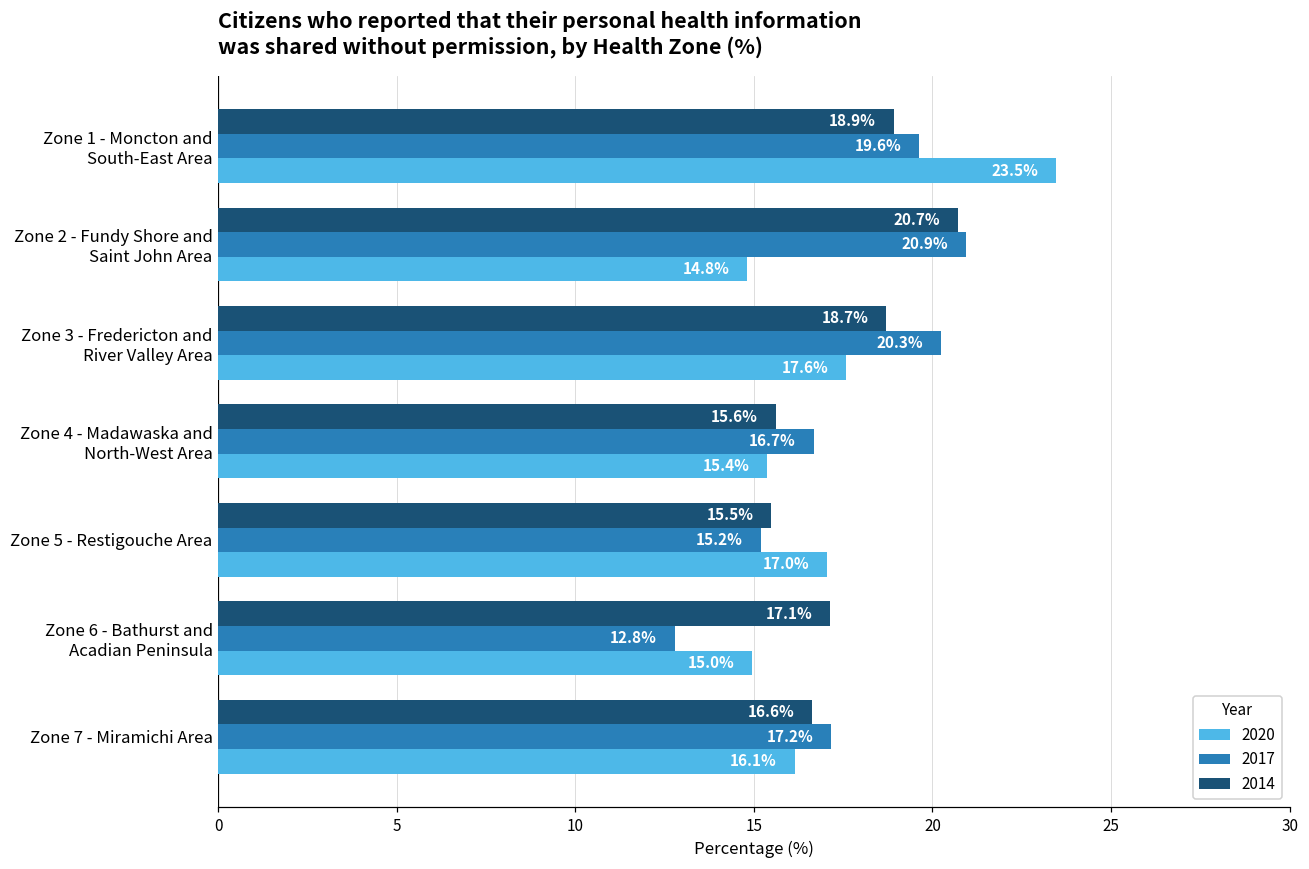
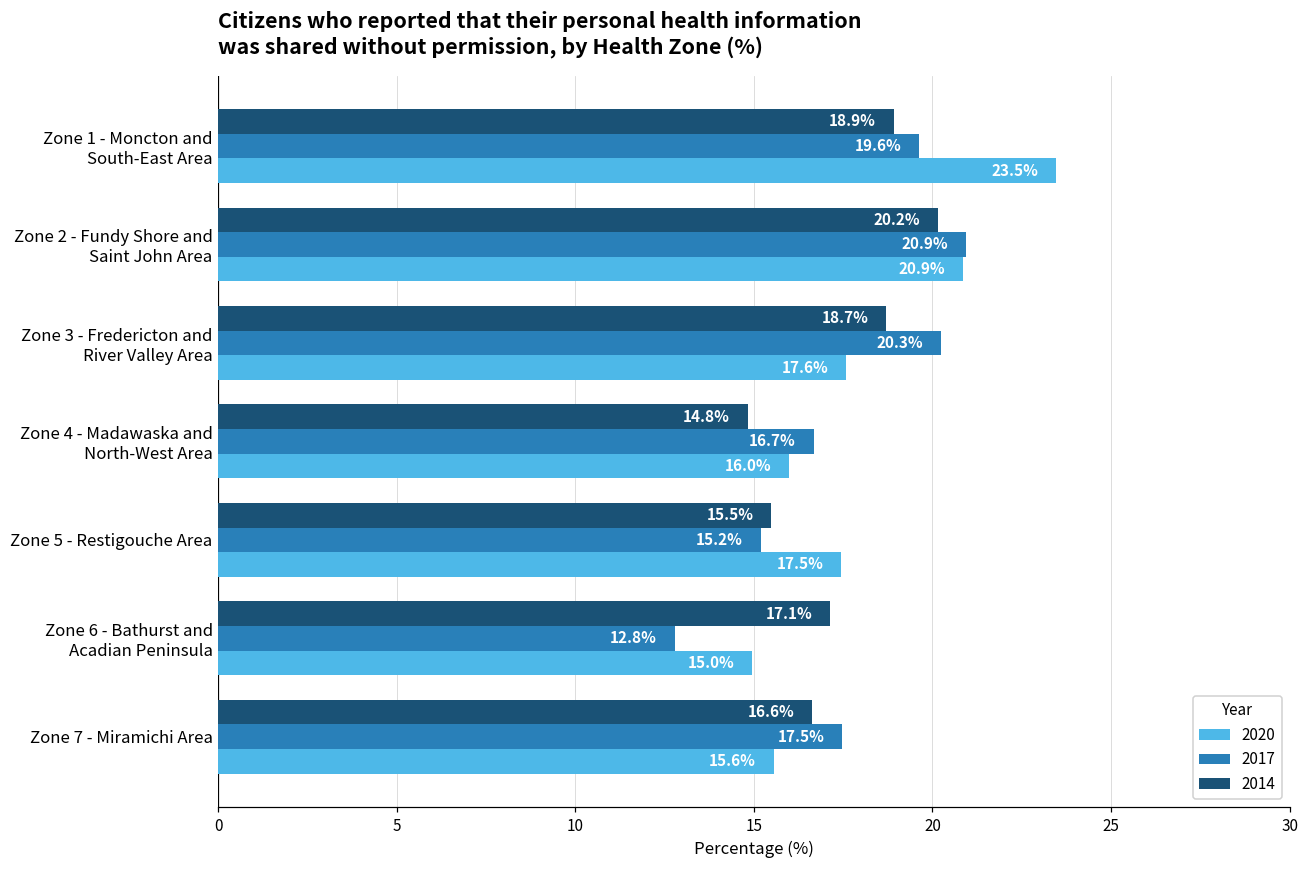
2014, Zone 2 - Fundy Shore and Saint John Area: 20.7% -> 20.2%
2020, Zone 2 - Fundy Shore and Saint John Area: 14.8% -> 20.9%
2014, Zone 4 - Madawaska and North-West Area: 15.6% -> 14.8%
2020, Zone 4 - Madawaska and North-West Area: 15.4% -> 16.0%
2020, Zone 5 - Restigouche Area: 17.0% -> 17.5%
2017, Zone 7 - Miramichi Area: 17.2% -> 17.5%
2020, Zone 7 - Miramichi Area: 16.1% -> 15.6%
